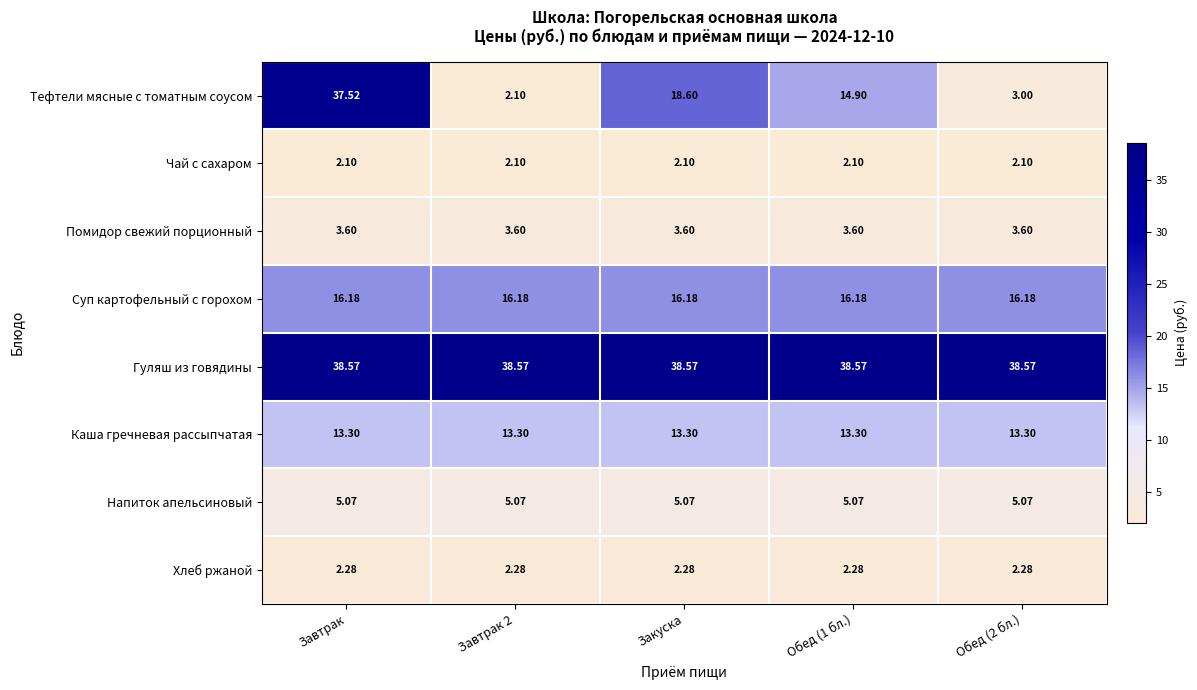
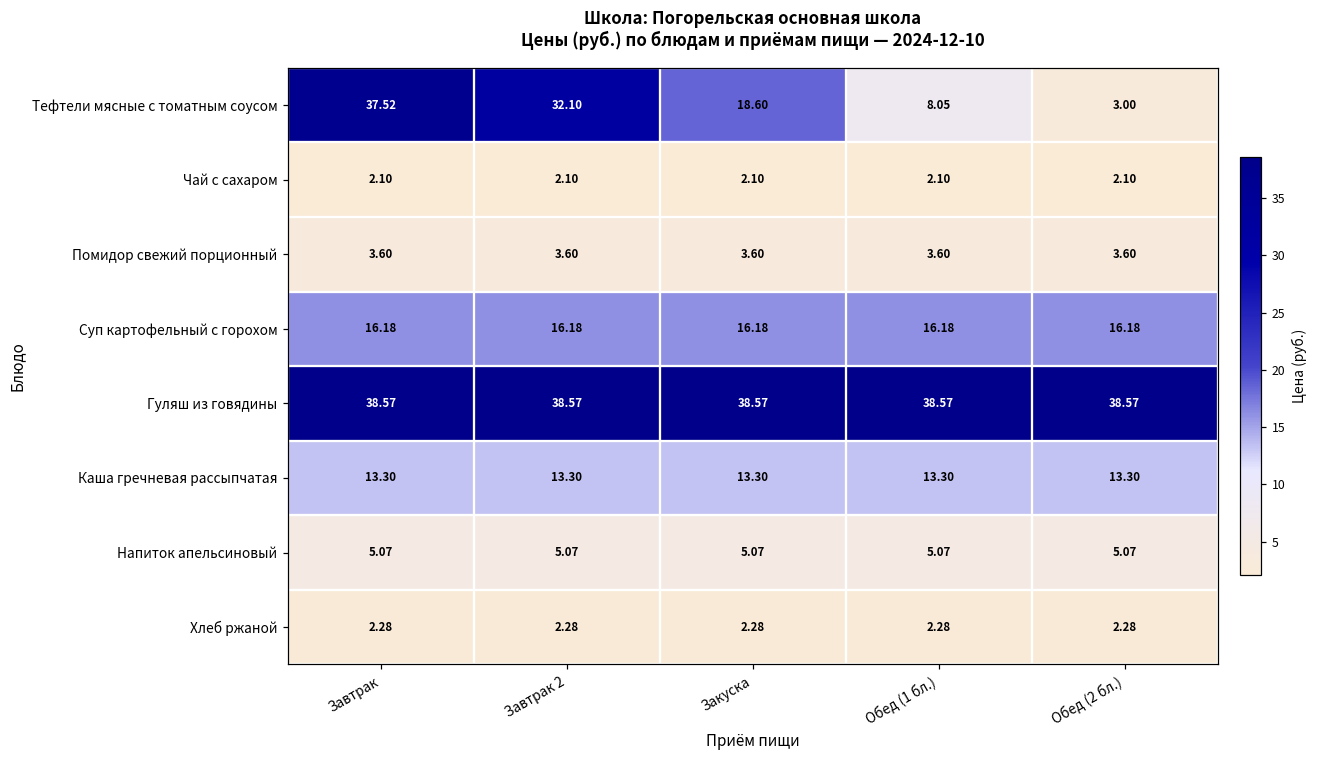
Тефтели мясные с томатным соусом, Завтрак 2: 2.10 -> 32.10
Тефтели мясные с томатным соусом, Обед (1 бл.): 14.90 -> 8.05
